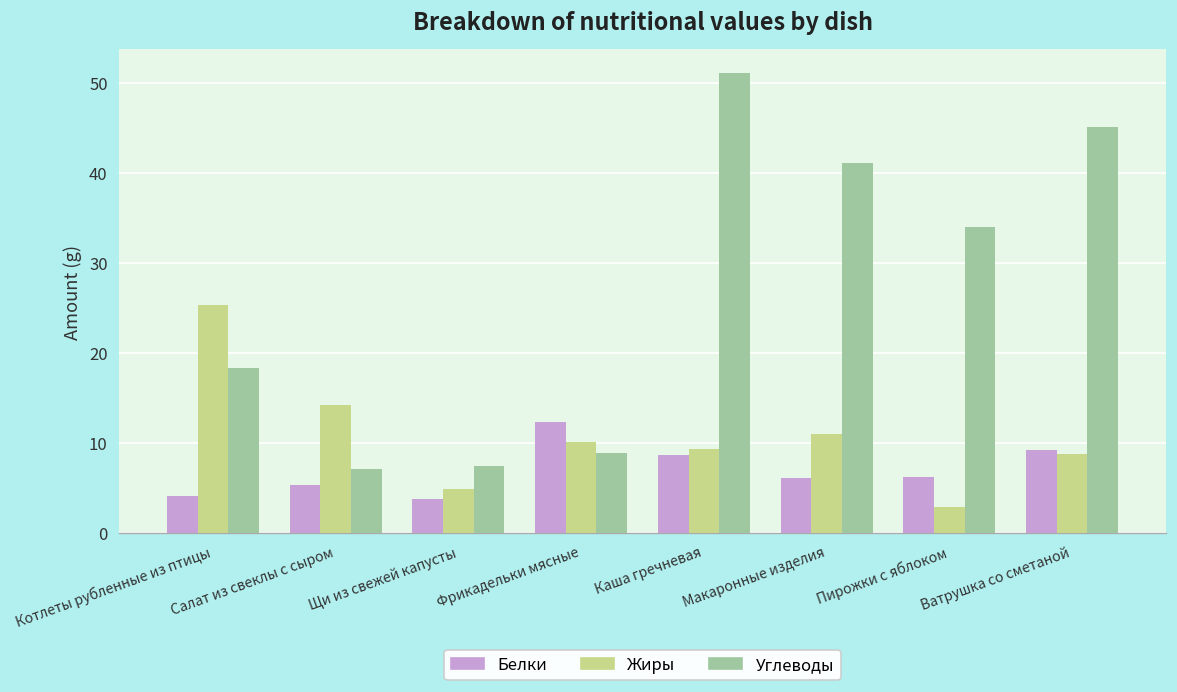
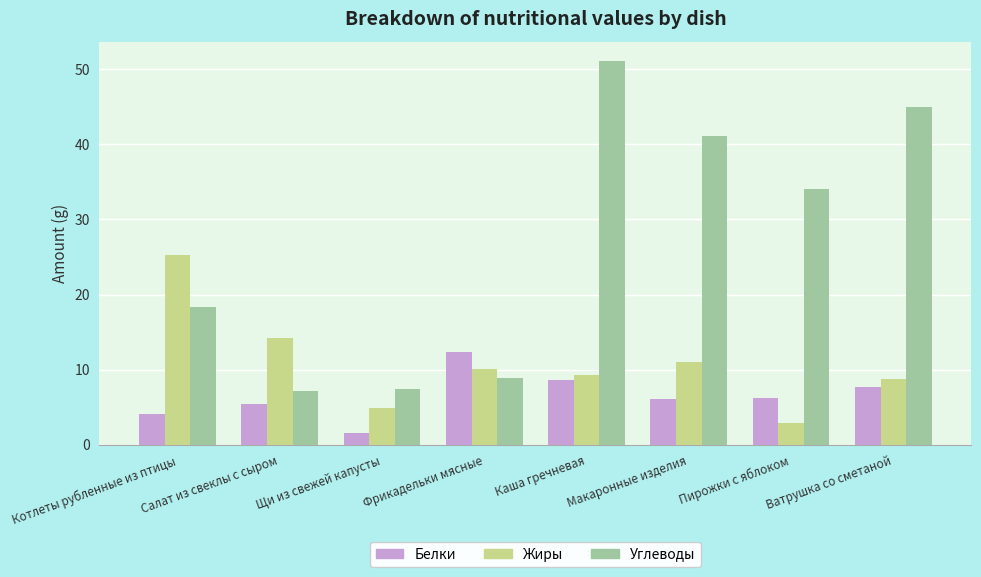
Белки, Щи из свежей капусты: 4 -> 2
Белки, Ватрушка со сметаной: 9 -> 8
